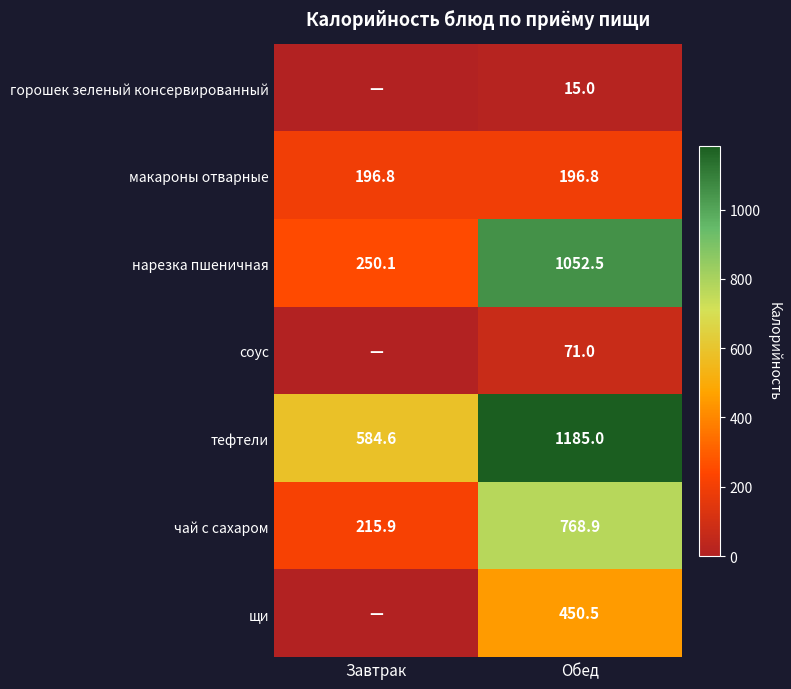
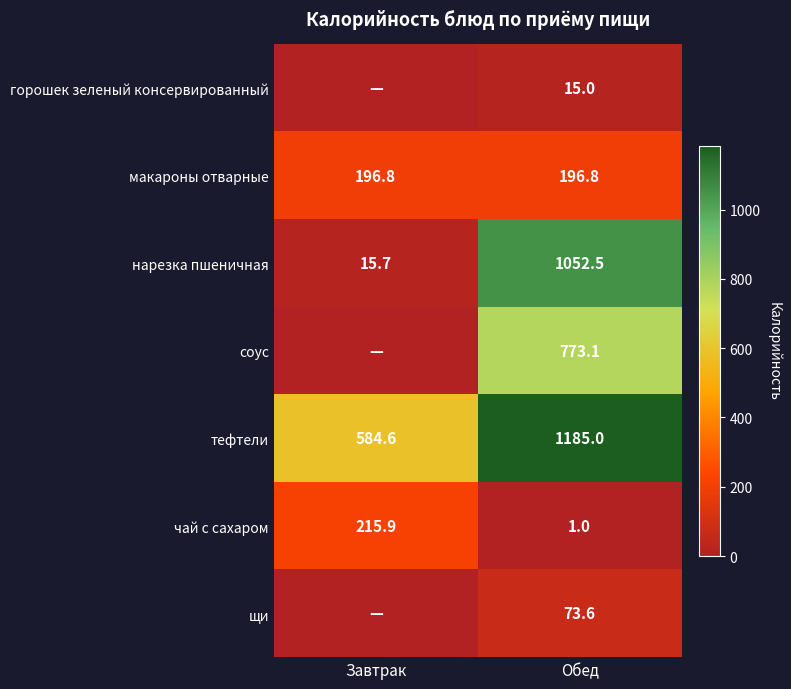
нарезка пшеничная, Завтрак: 250.1 -> 15.7
соус, Обед: 71.0 -> 773.1
чай с сахаром, Обед: 768.9 -> 1.0
щи, Обед: 450.5 -> 73.6
